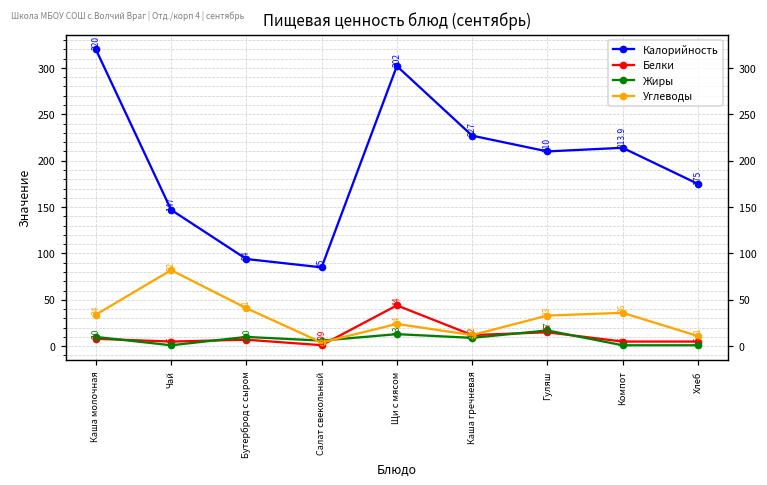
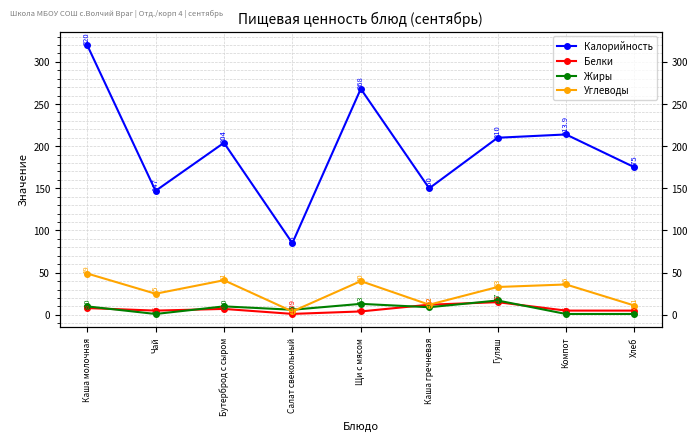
Углеводы, Каша молочная: 34 -> 49
Углеводы, Чай: 82 -> 25
Калорийность, Бутерброд с сыром: 94 -> 204
Калорийность, Щи с мясом: 302 -> 268
Белки, Щи с мясом: 44 -> 4
Углеводы, Щи с мясом: 24 -> 40
Калорийность, Каша гречневая: 227 -> 150
